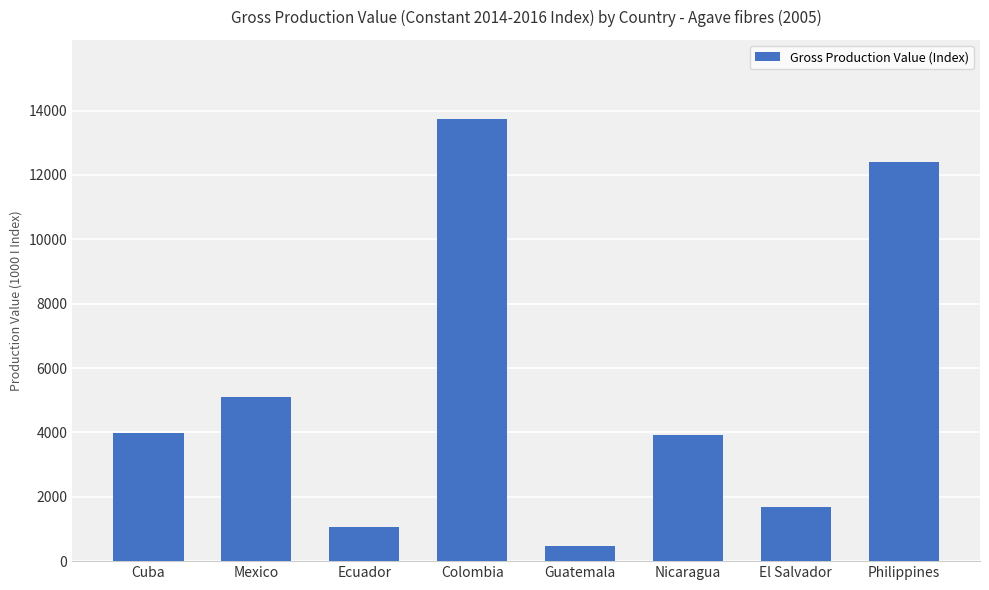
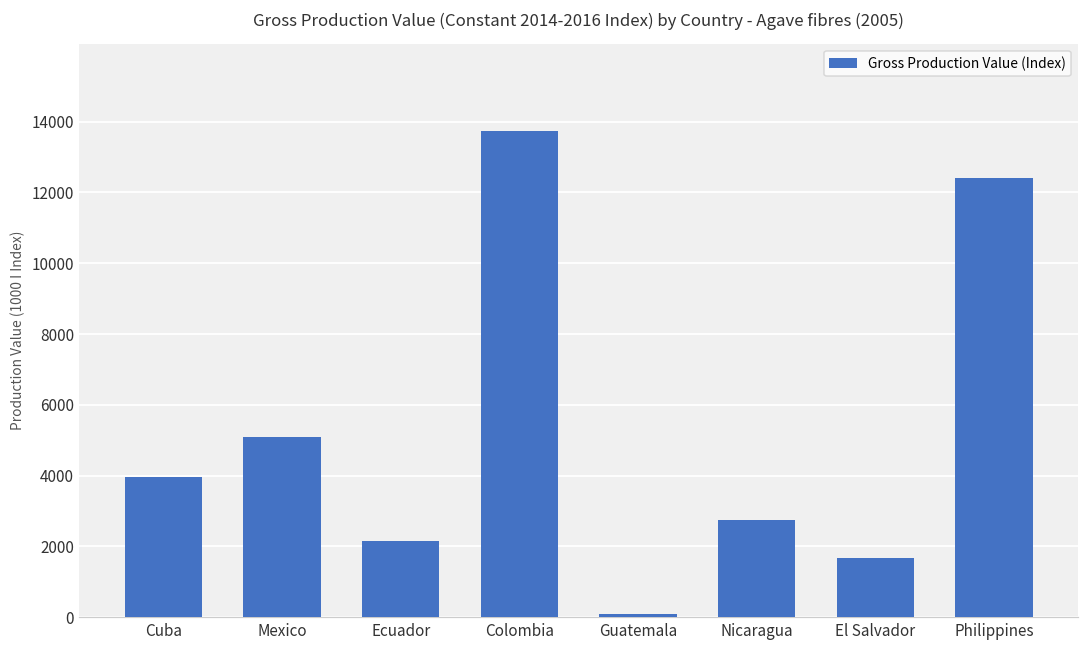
Ecuador: 1100 -> 2200
Guatemala: 500 -> 100
Nicaragua: 3900 -> 2700
